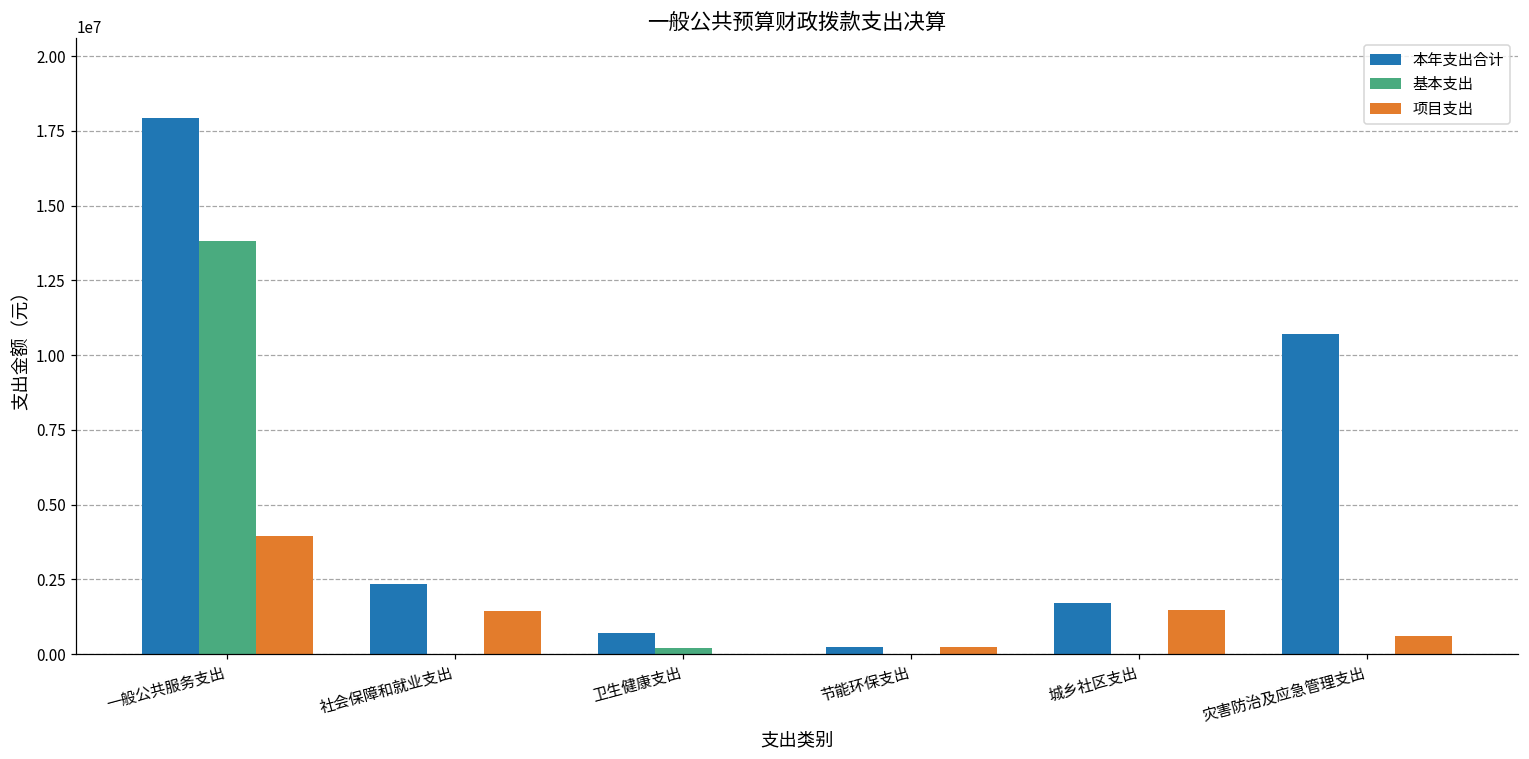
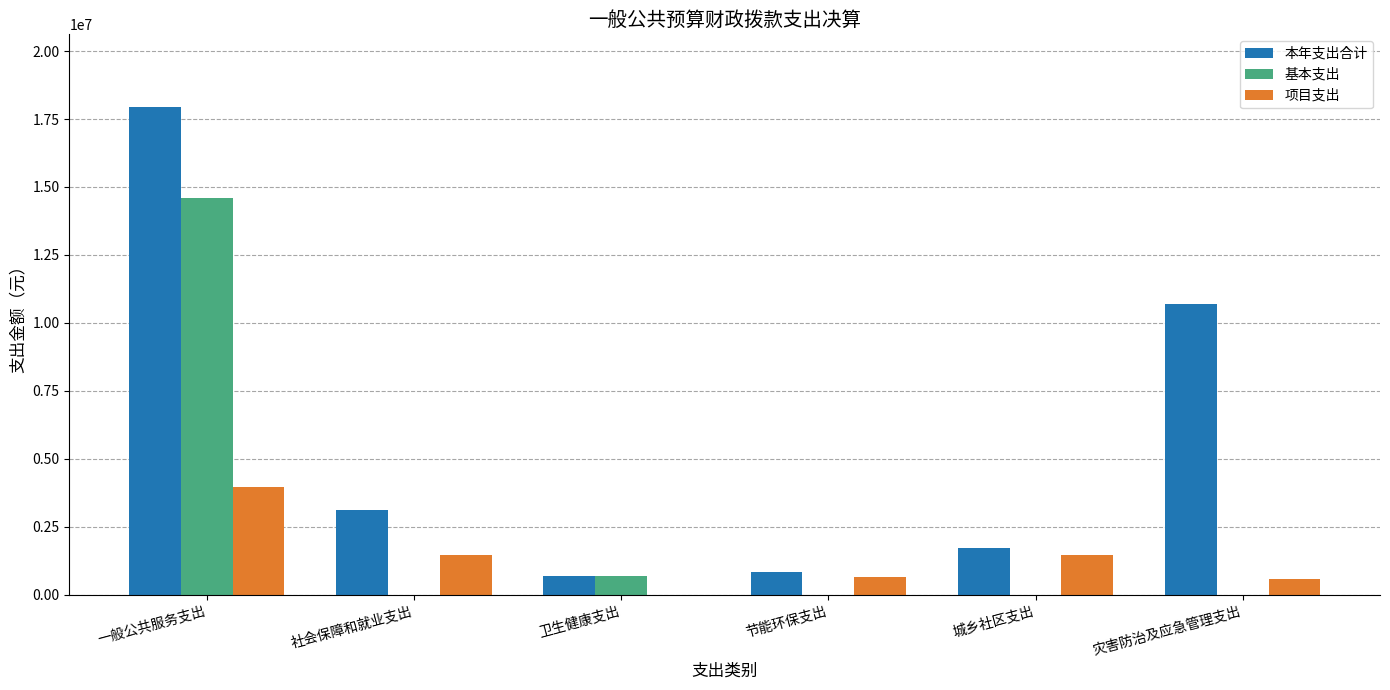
基本支出, 一般公共服务支出: 13800000 -> 14600000
本年支出合计, 社会保障和就业支出: 2300000 -> 3100000
基本支出, 卫生健康支出: 200000 -> 700000
本年支出合计, 节能环保支出: 200000 -> 800000
项目支出, 节能环保支出: 200000 -> 700000
